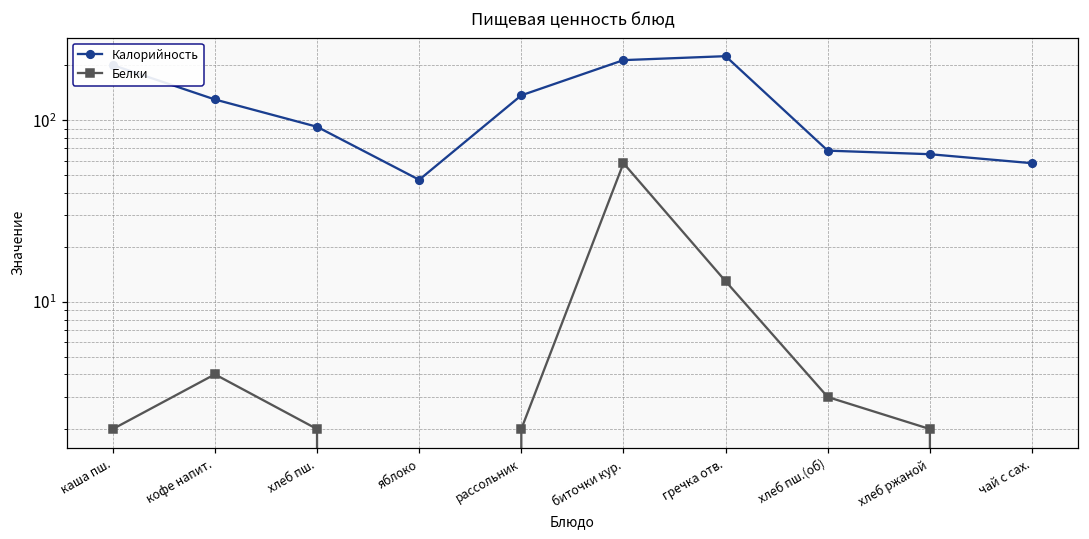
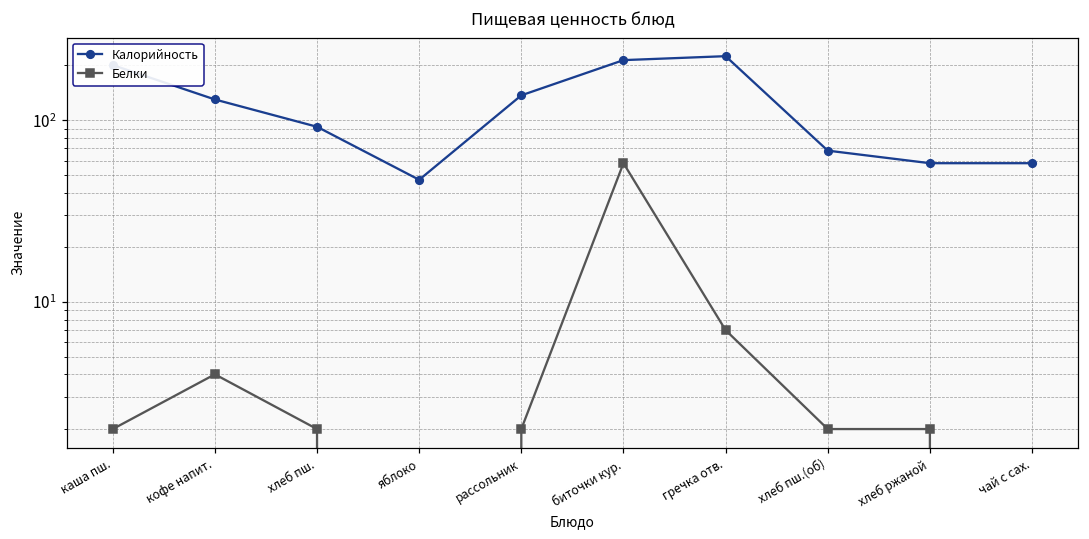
Белки, гречка отв.: 13 -> 7
Белки, хлеб пш.(об): 3 -> 2
Калорийность, хлеб ржаной: 65 -> 58
